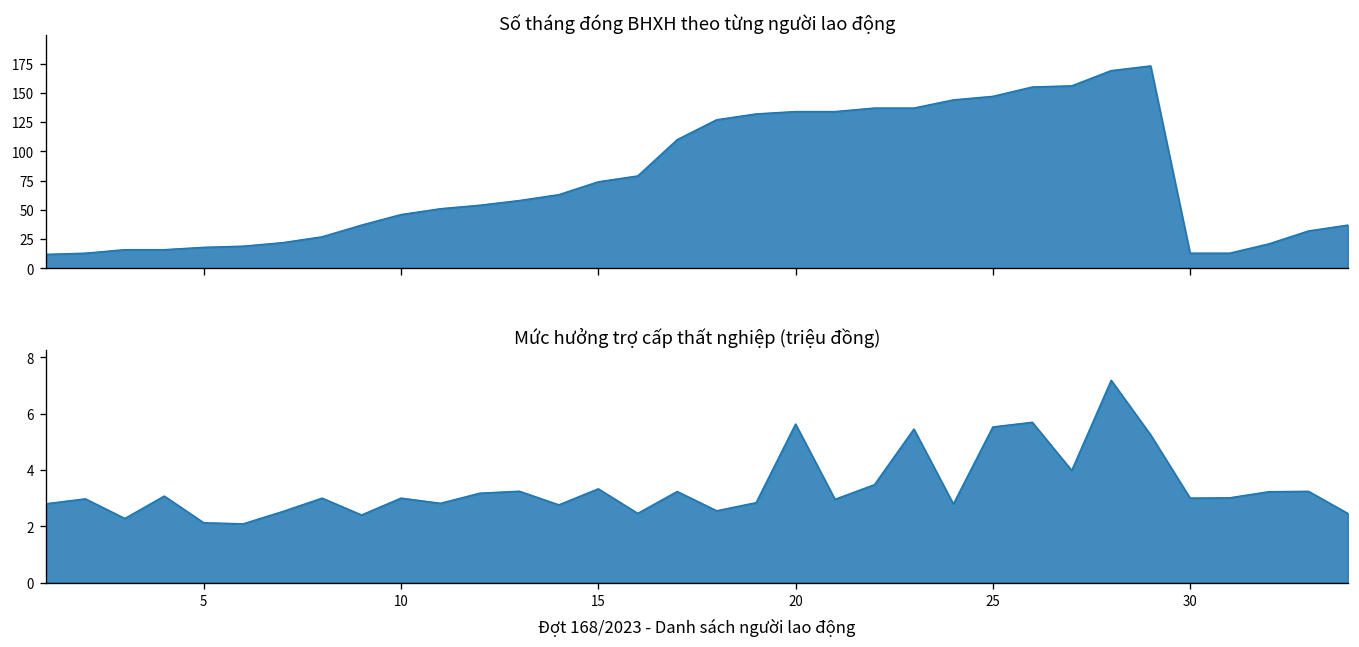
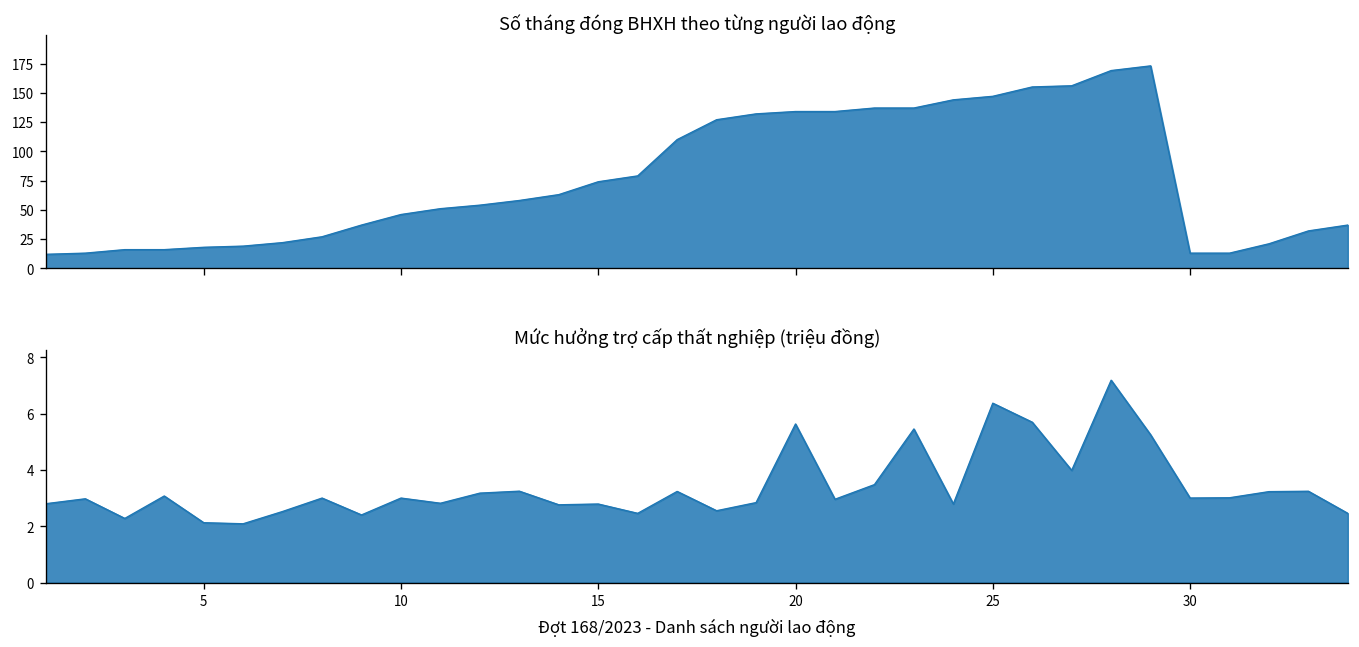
Mức hưởng trợ cấp thất nghiệp (triệu đồng), 15: 3.3 -> 2.8
Mức hưởng trợ cấp thất nghiệp (triệu đồng), 25: 5.5 -> 6.4
